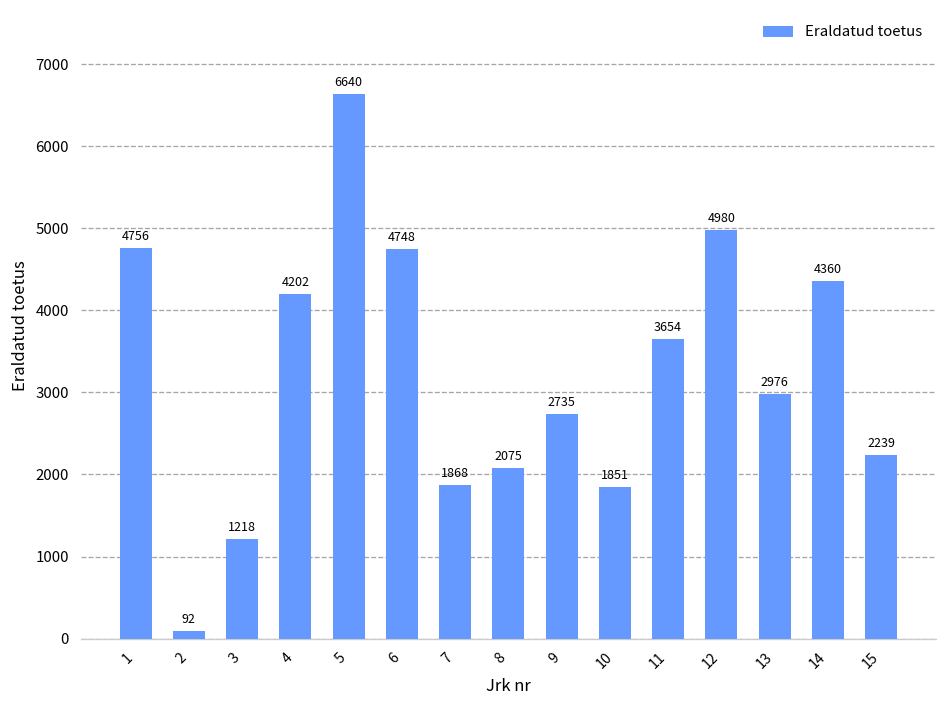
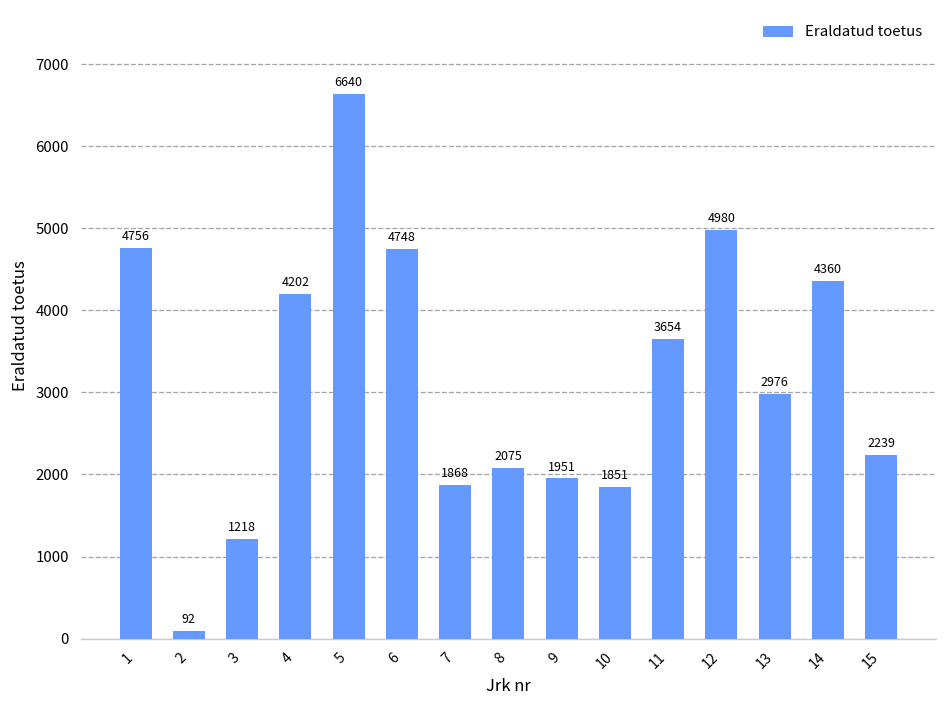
9: 2735 -> 1951
